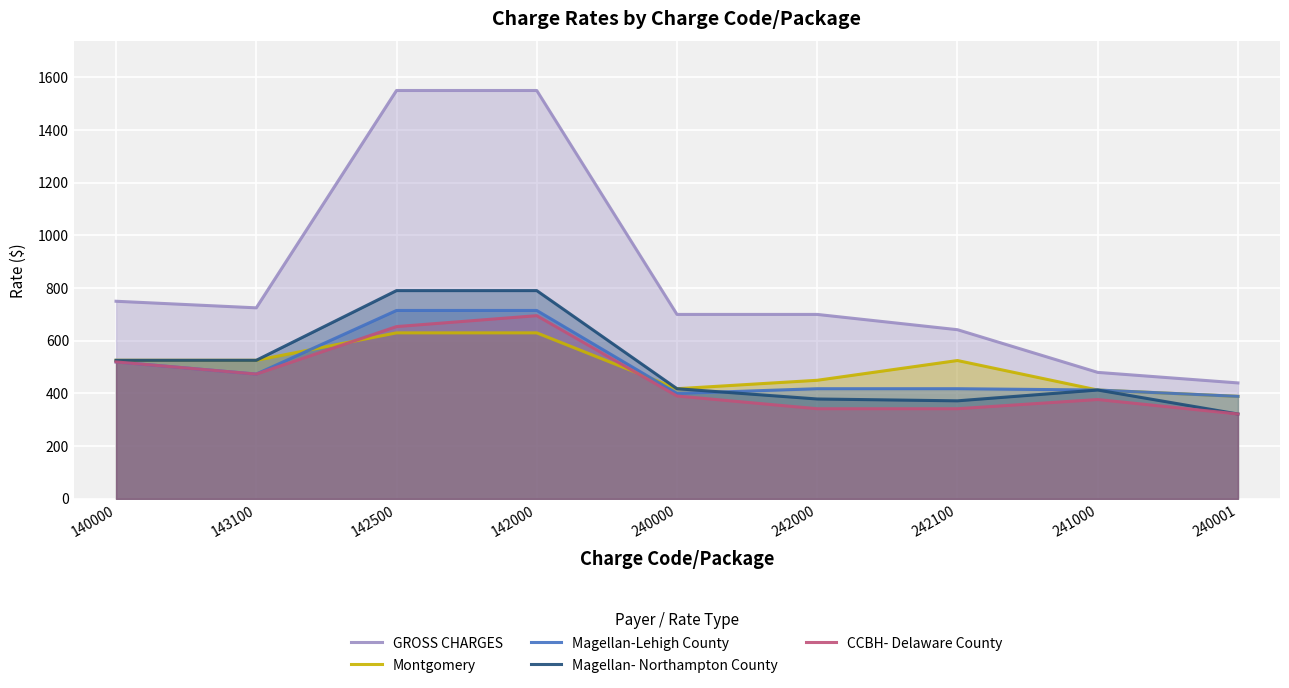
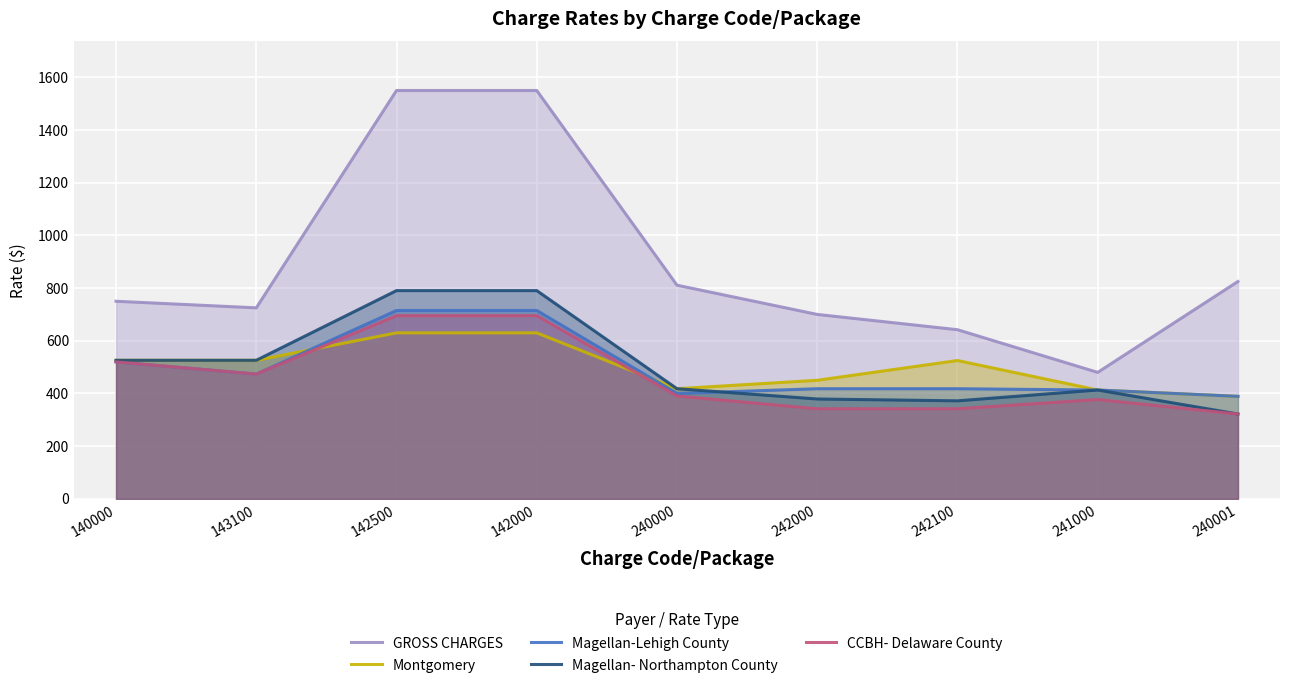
CCBH- Delaware County, 142500: 650 -> 700
GROSS CHARGES, 240000: 700 -> 810
GROSS CHARGES, 240001: 440 -> 830
